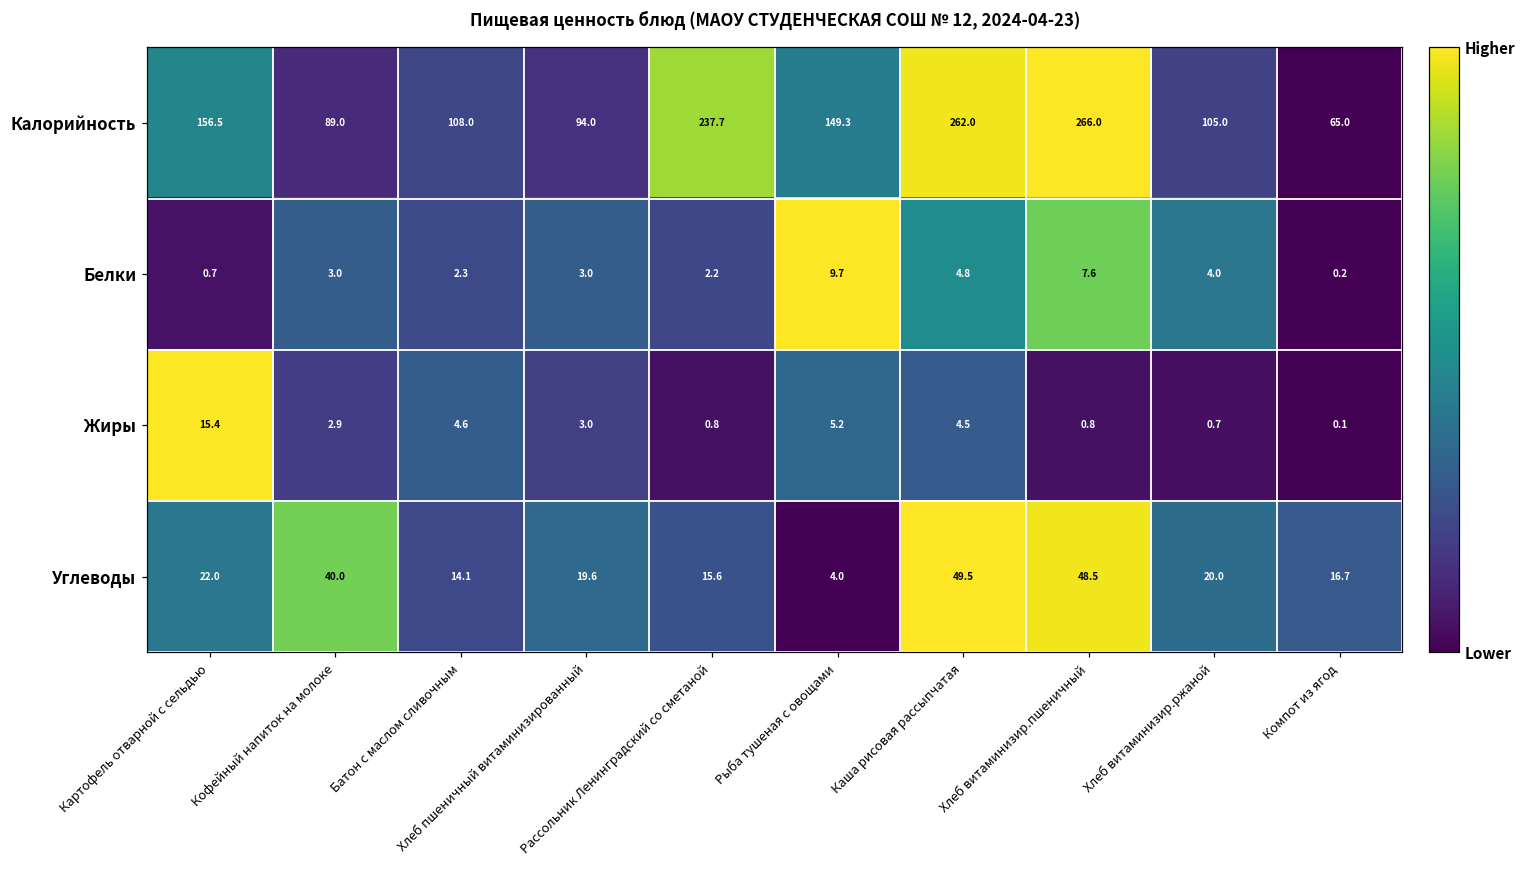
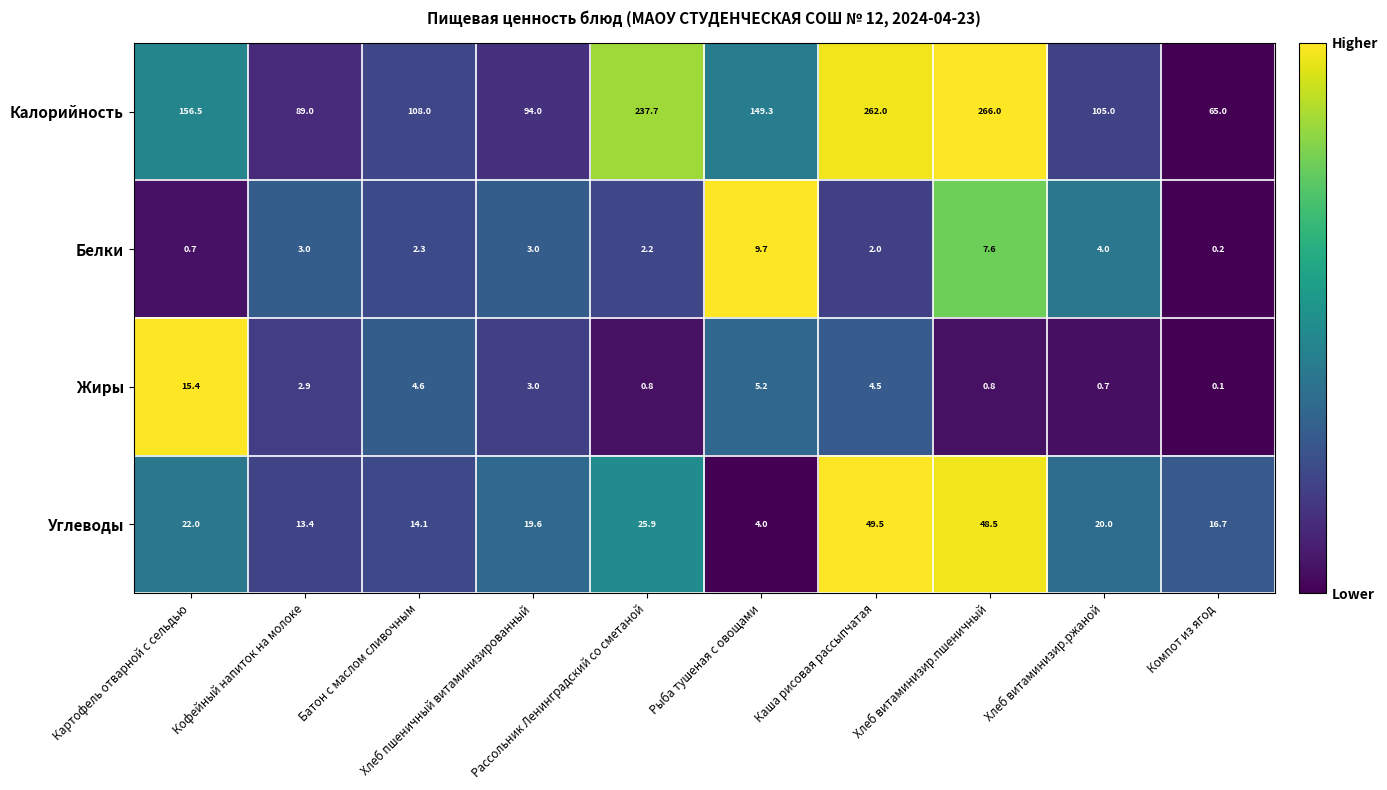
Белки, Каша рисовая рассыпчатая: 4.8 -> 2.0
Углеводы, Кофейный напиток на молоке: 40.0 -> 13.4
Углеводы, Рассольник Ленинградский со сметаной: 15.6 -> 25.9
